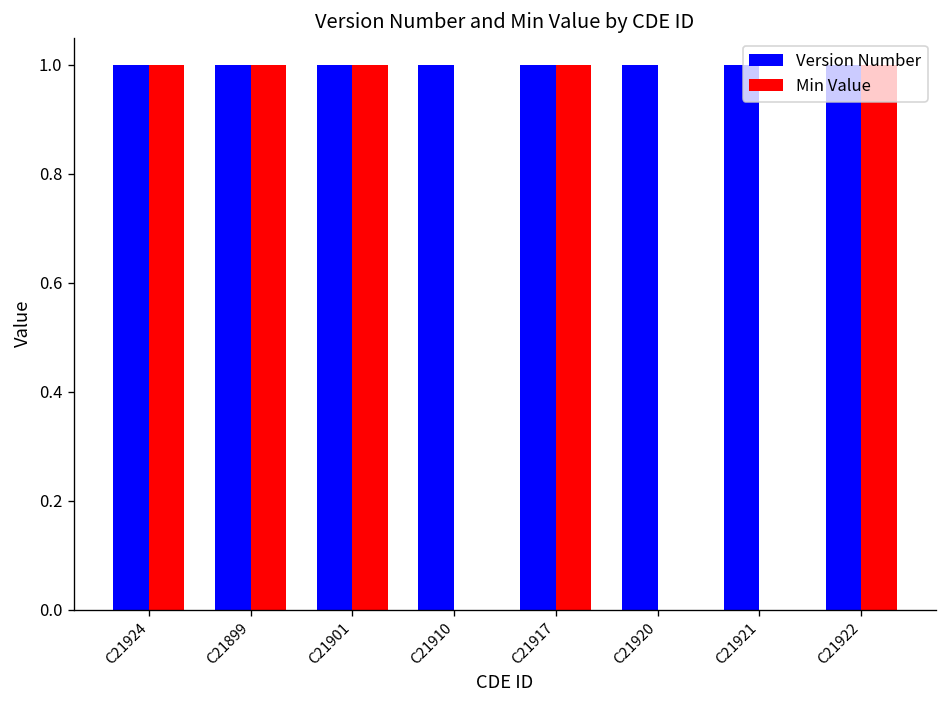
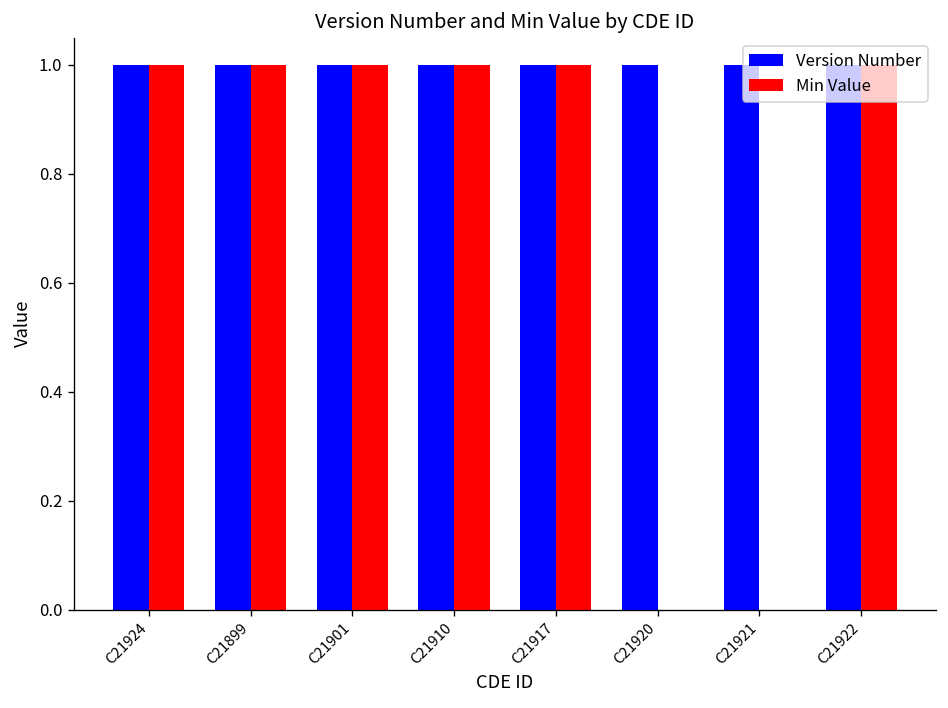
Min Value, C21910: 0 -> 1
